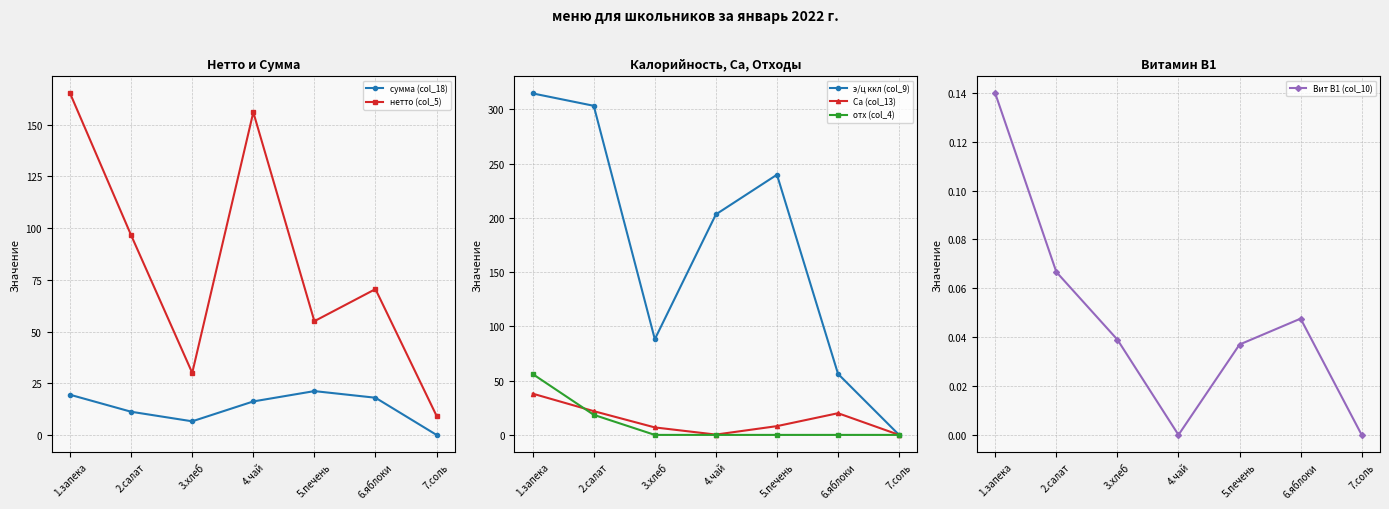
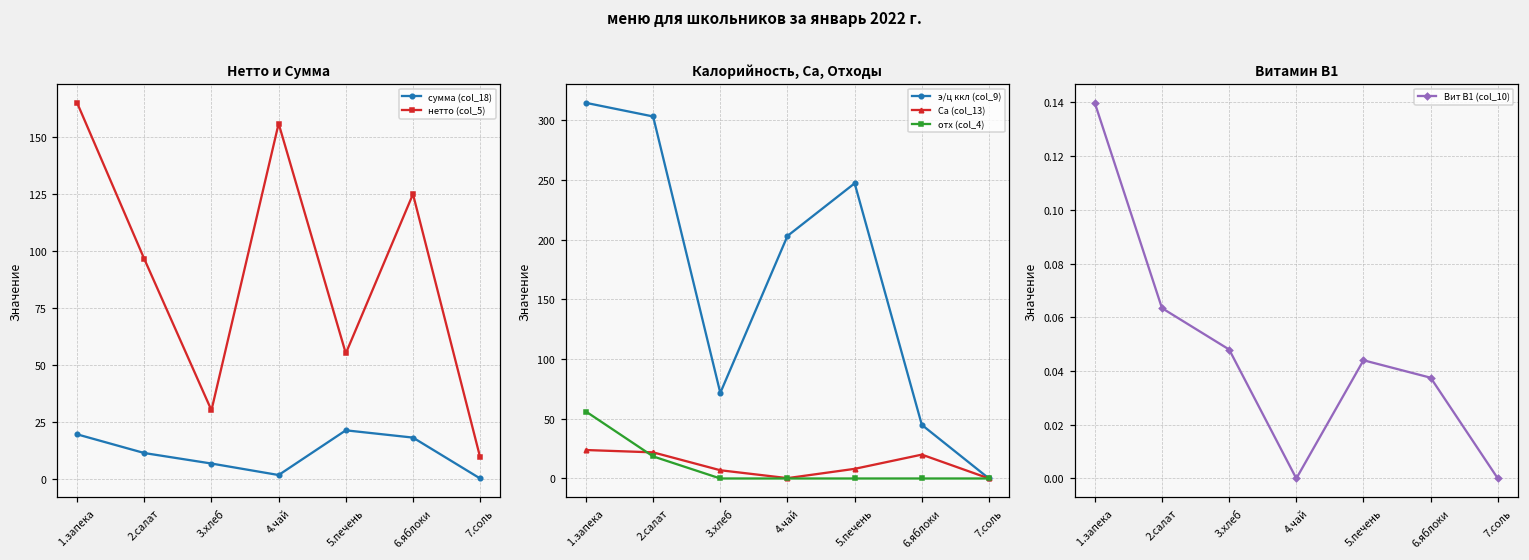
Нетто и Сумма, сумма (col_18), 4.чай: 16 -> 2
Нетто и Сумма, нетто (col_5), 6.яблоки: 71 -> 125
Калорийность, Ca, Отходы, Са (col_13), 1.запека: 38 -> 24
Калорийность, Ca, Отходы, э/ц ккл (col_9), 3.хлеб: 88 -> 72
Калорийность, Ca, Отходы, э/ц ккл (col_9), 5.печень: 240 -> 247
Калорийность, Ca, Отходы, э/ц ккл (col_9), 6.яблоки: 56 -> 45
Витамин В1, 2.салат: 0.067 -> 0.063
Витамин В1, 3.хлеб: 0.039 -> 0.048
Витамин В1, 5.печень: 0.037 -> 0.044
Витамин В1, 6.яблоки: 0.048 -> 0.038
